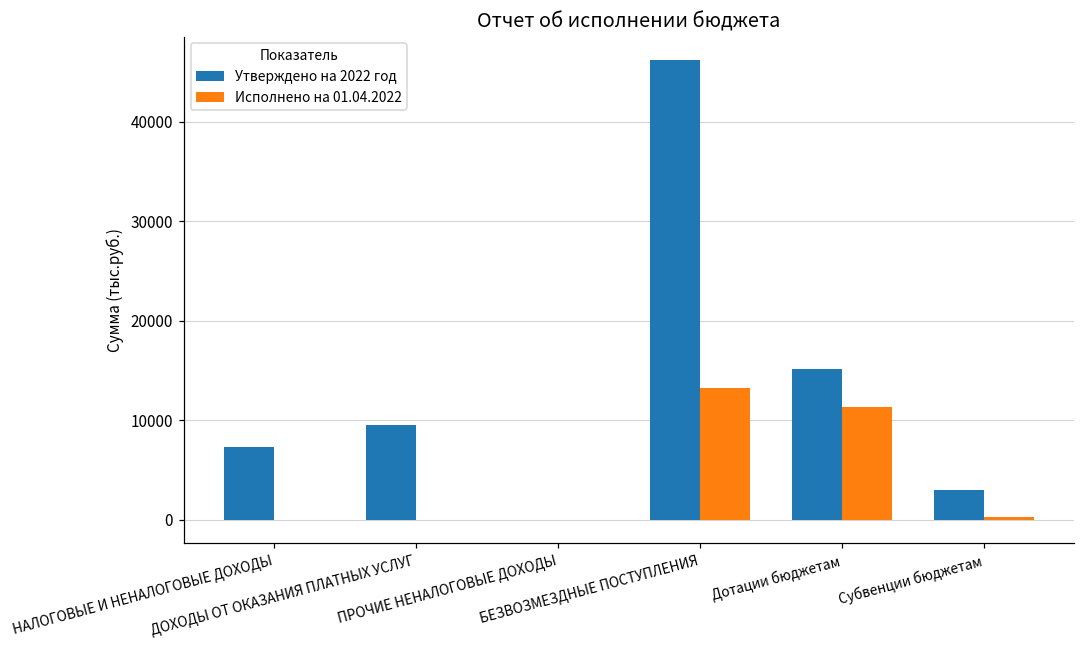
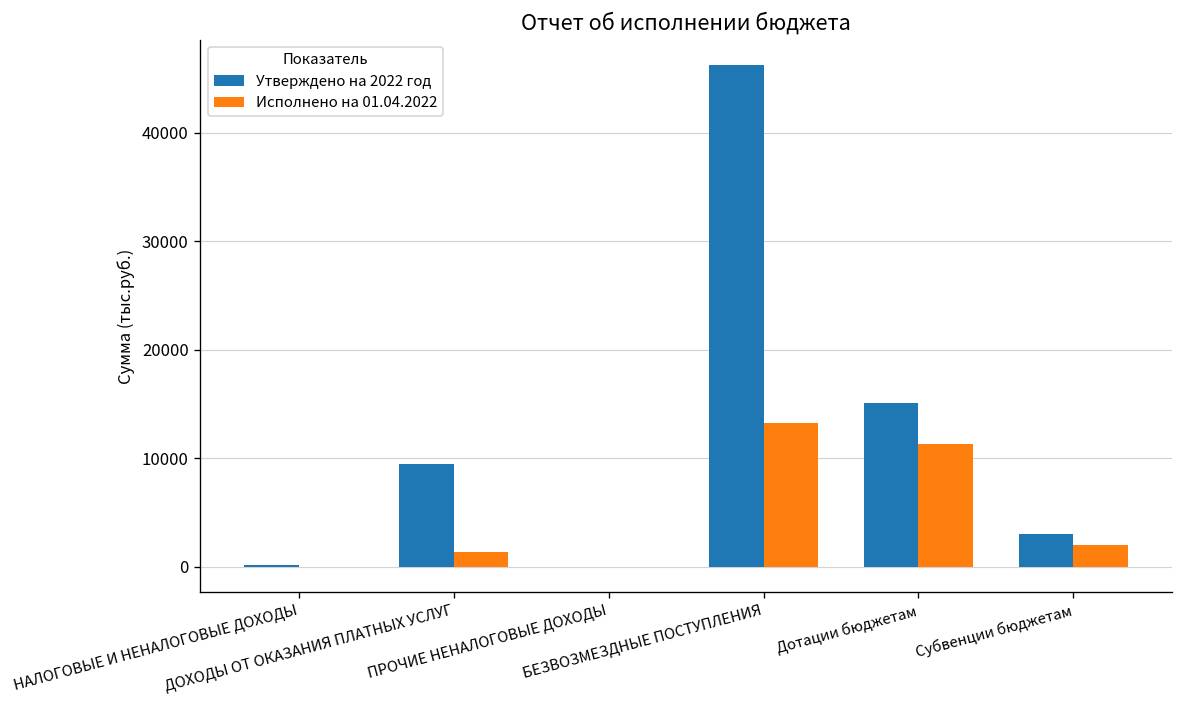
Утверждено на 2022 год, НАЛОГОВЫЕ И НЕНАЛОГОВЫЕ ДОХОДЫ: 7000 -> 0
Исполнено на 01.04.2022, ДОХОДЫ ОТ ОКАЗАНИЯ ПЛАТНЫХ УСЛУГ: 0 -> 1000
Исполнено на 01.04.2022, Субвенции бюджетам: 0 -> 2000
